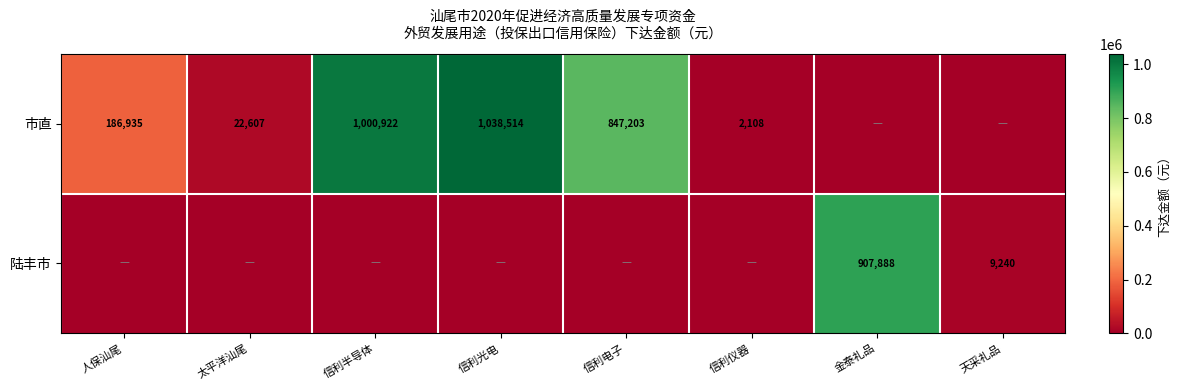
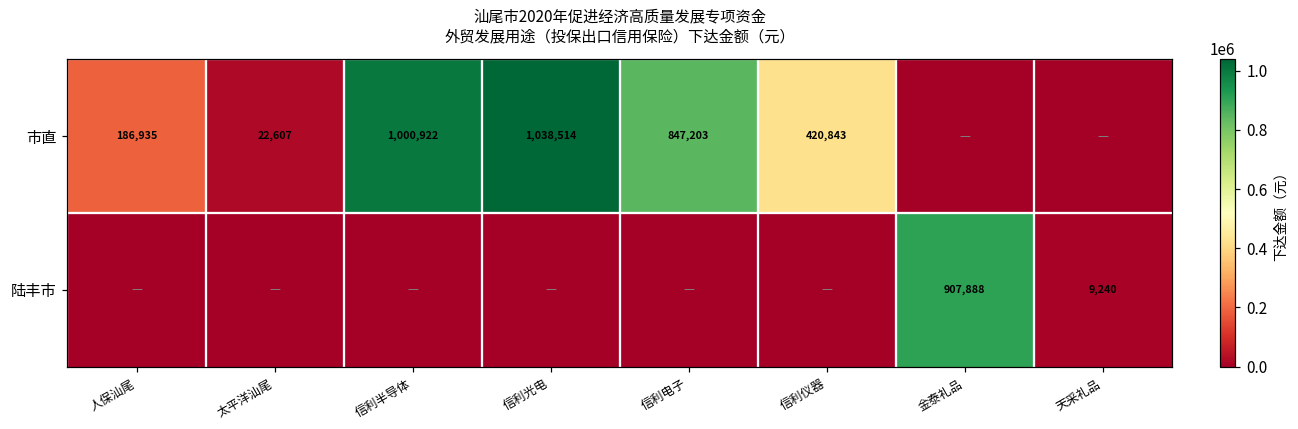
市直, 信利仪器: 2,108 -> 420,843
